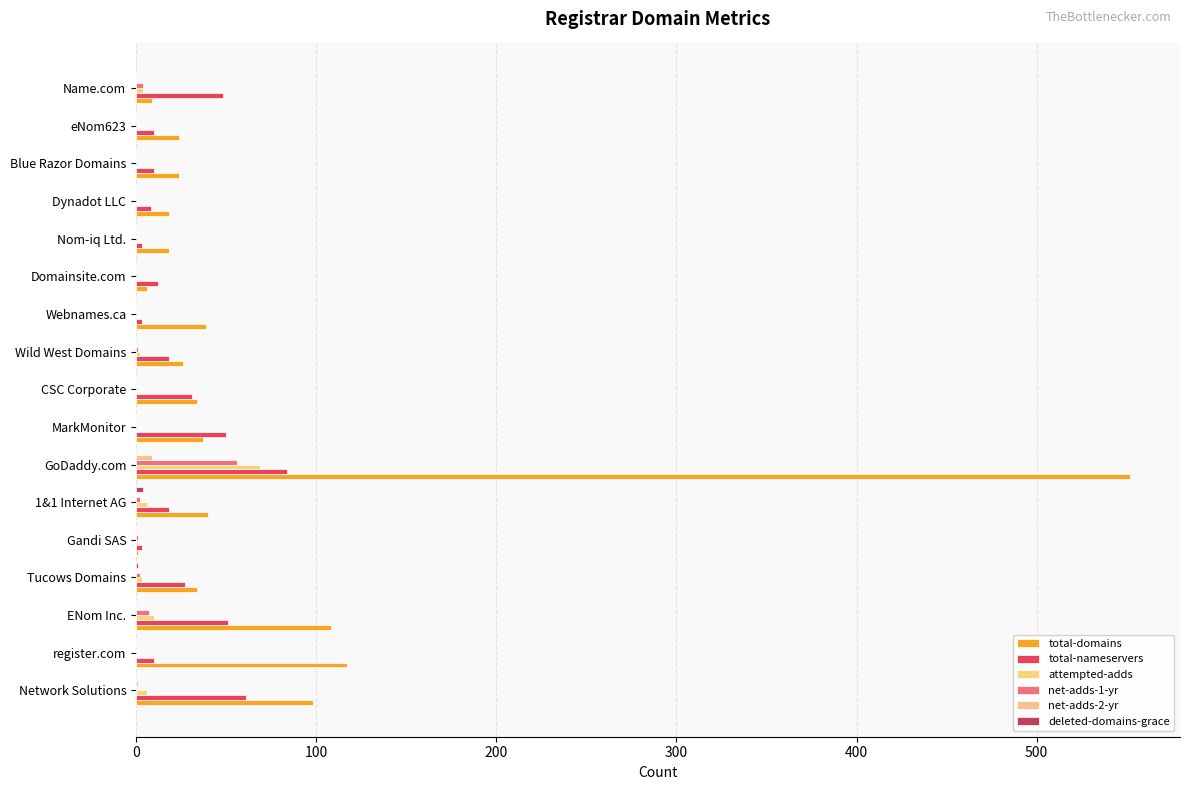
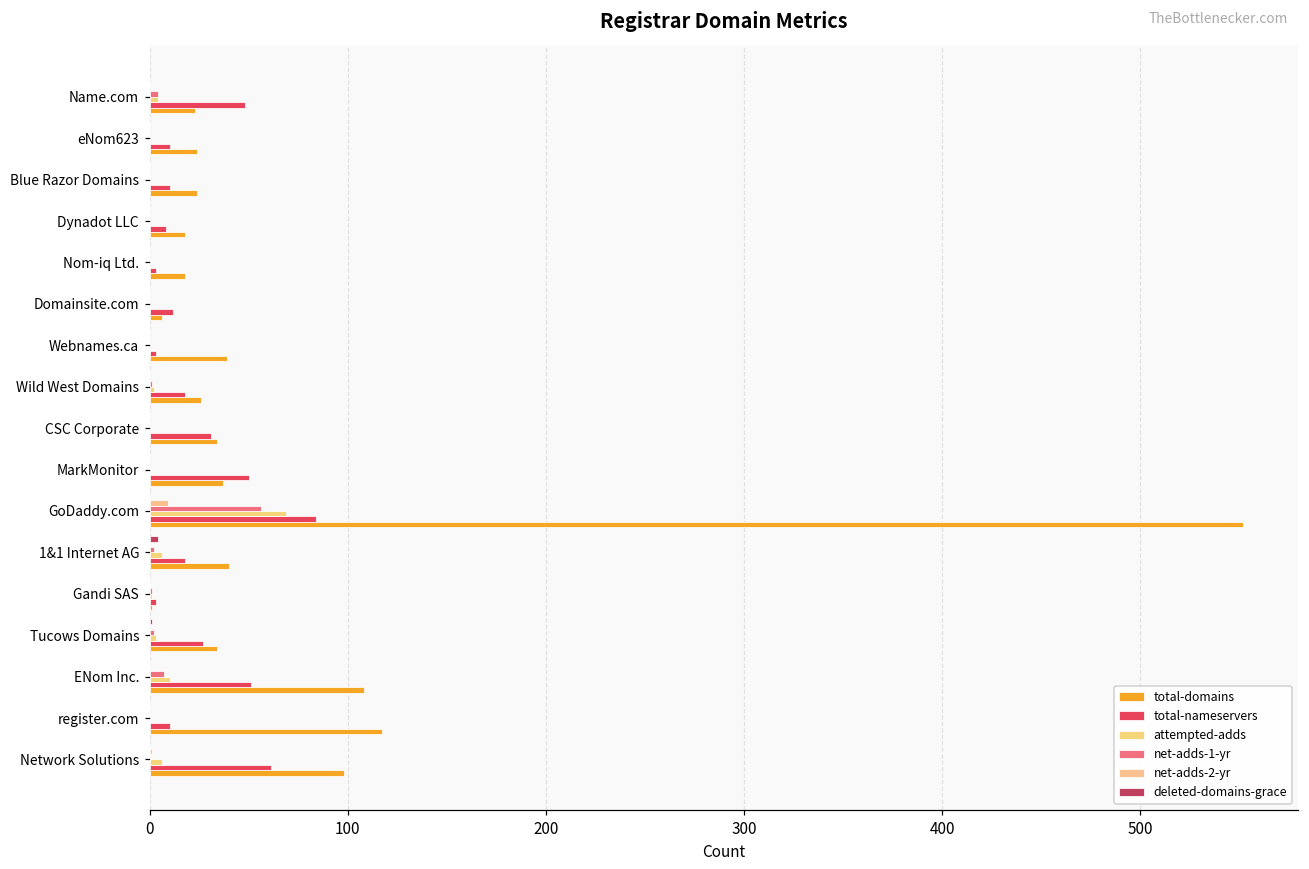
total-domains, Name.com: 9 -> 23
